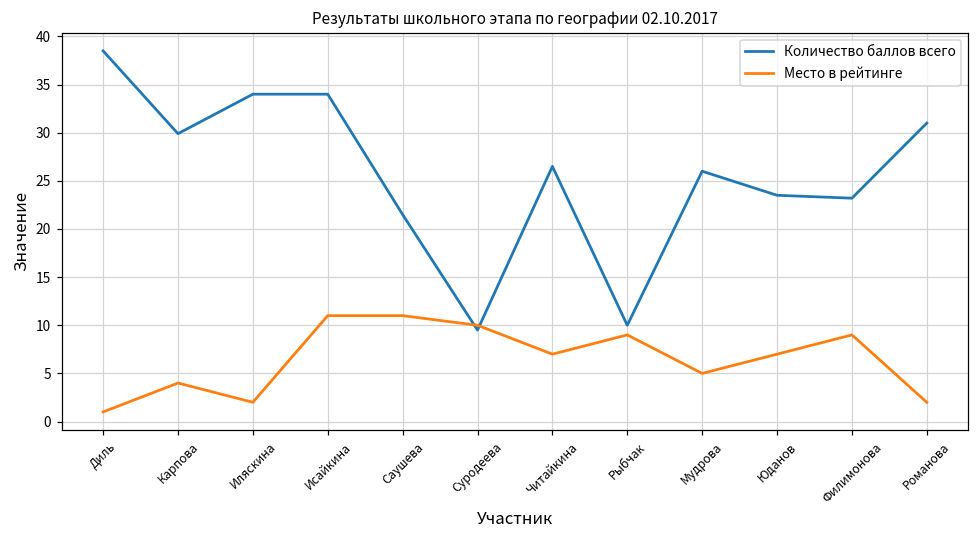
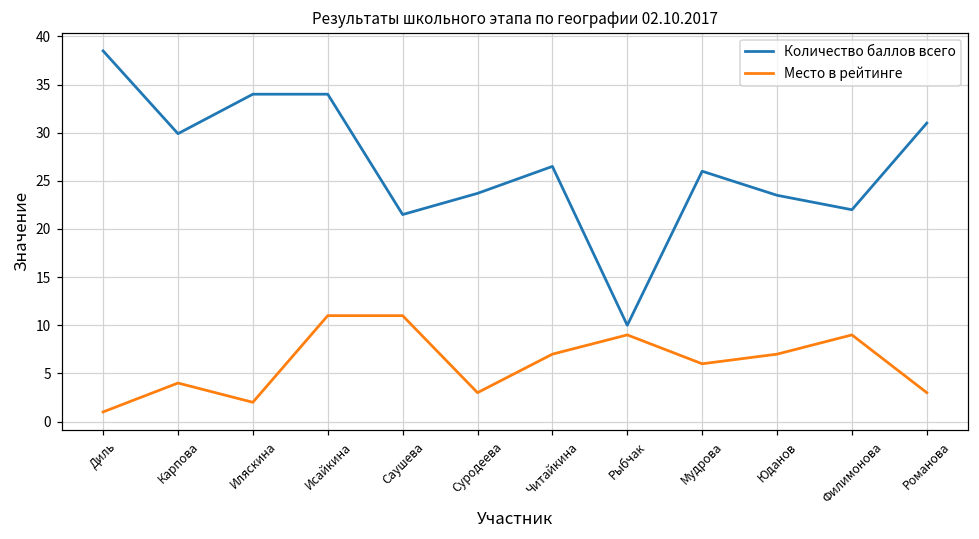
Количество баллов всего, Суродеева: 10 -> 24
Место в рейтинге, Суродеева: 10 -> 3
Место в рейтинге, Мудрова: 5 -> 6
Количество баллов всего, Филимонова: 23 -> 22
Место в рейтинге, Романова: 2 -> 3
